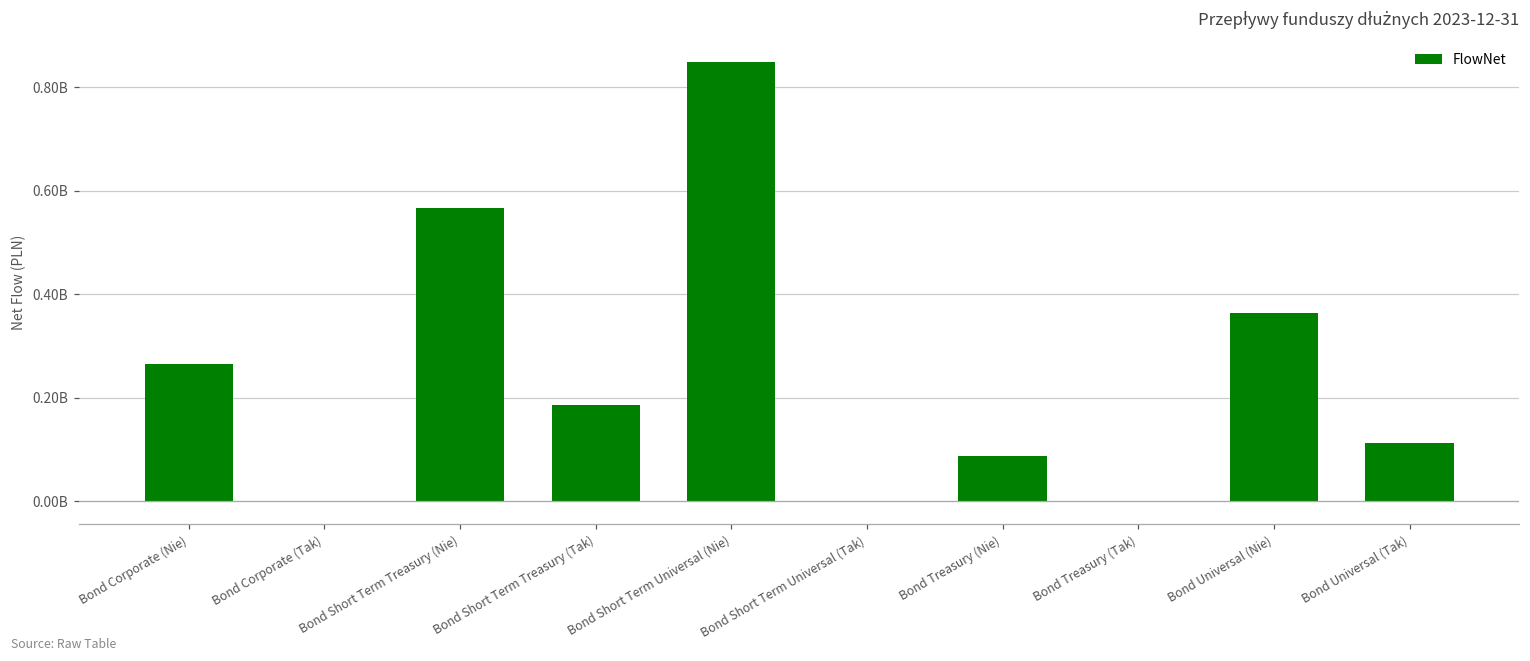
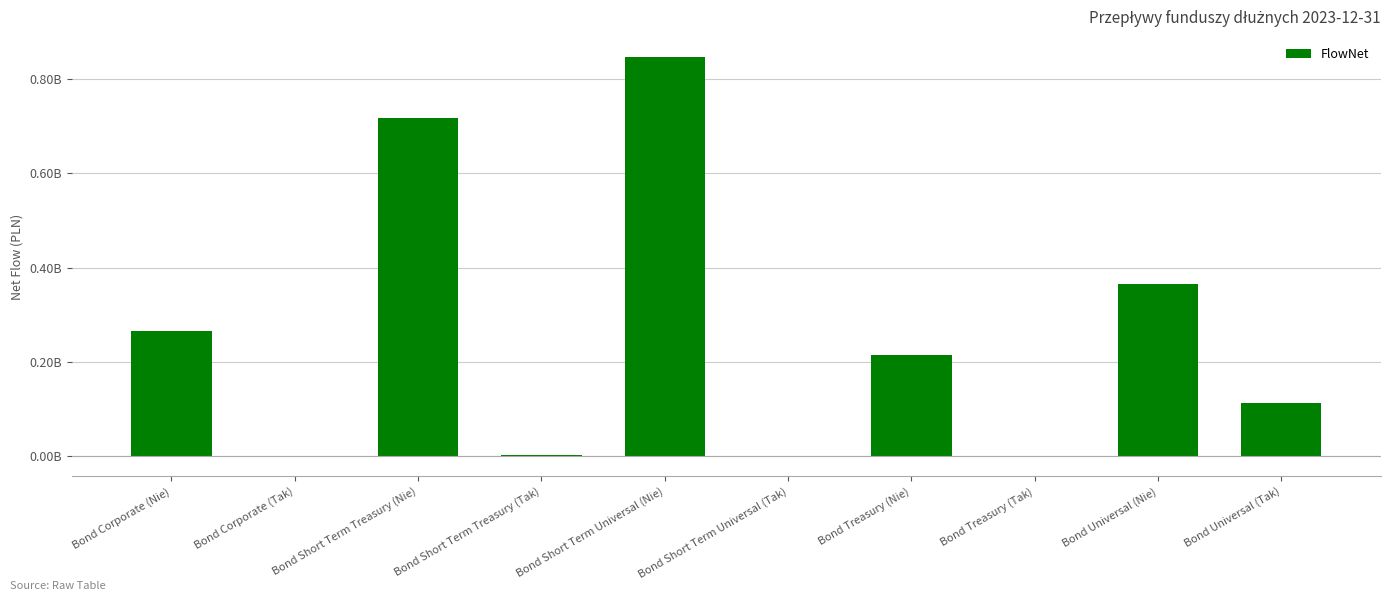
Bond Short Term Treasury (Nie): 570000000 -> 720000000
Bond Short Term Treasury (Tak): 190000000 -> 0
Bond Treasury (Nie): 90000000 -> 220000000
